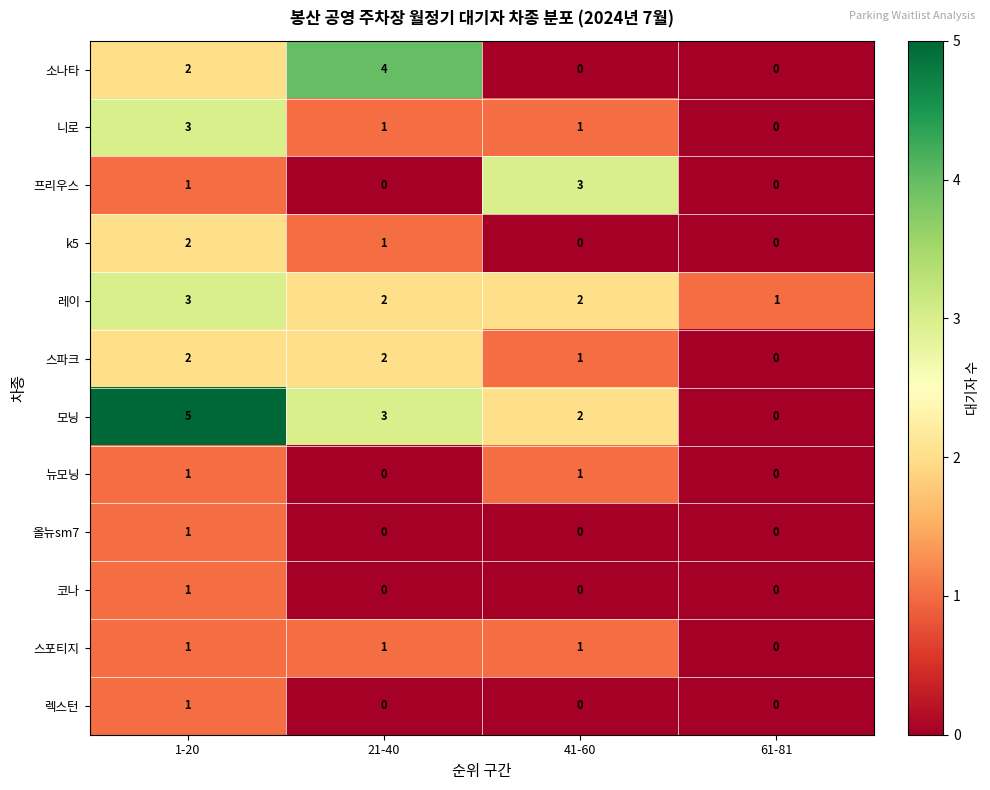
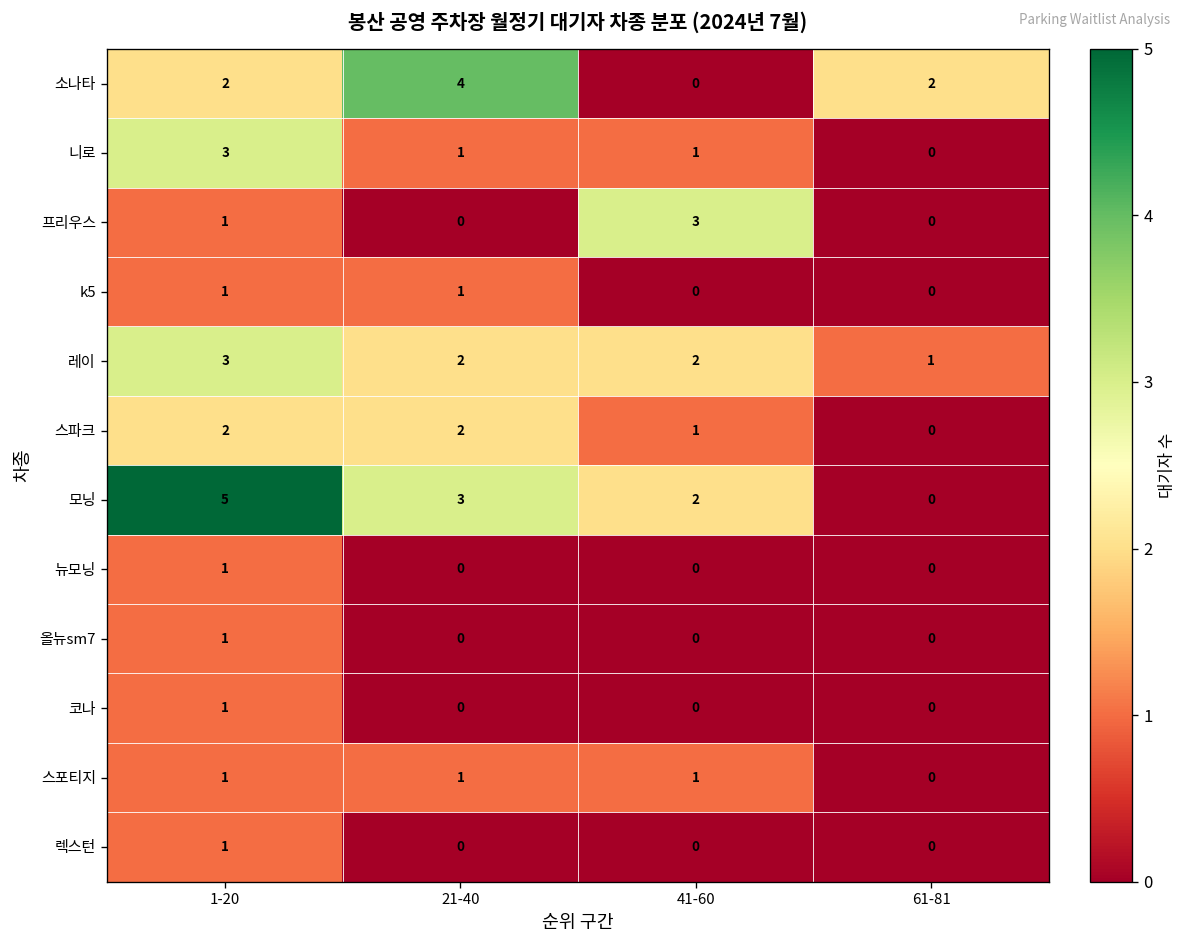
소나타, 61-81: 0 -> 2
k5, 1-20: 2 -> 1
뉴모닝, 41-60: 1 -> 0
